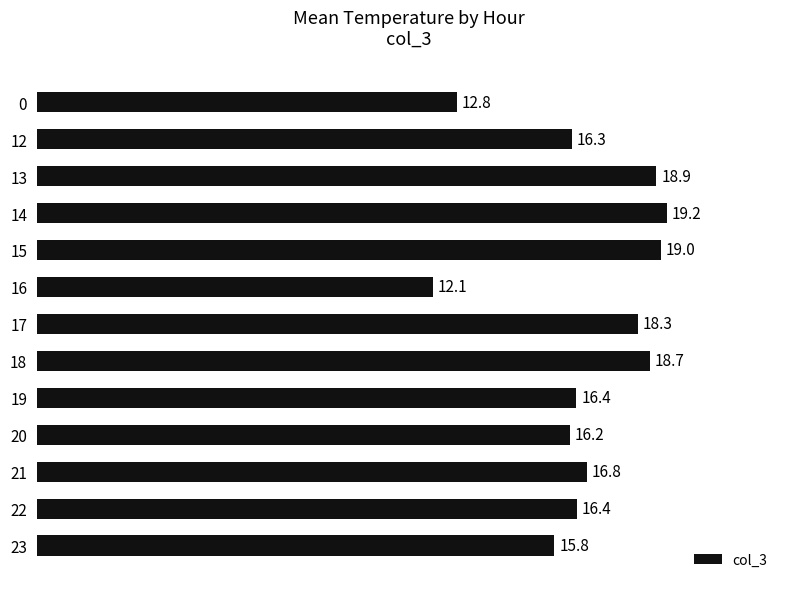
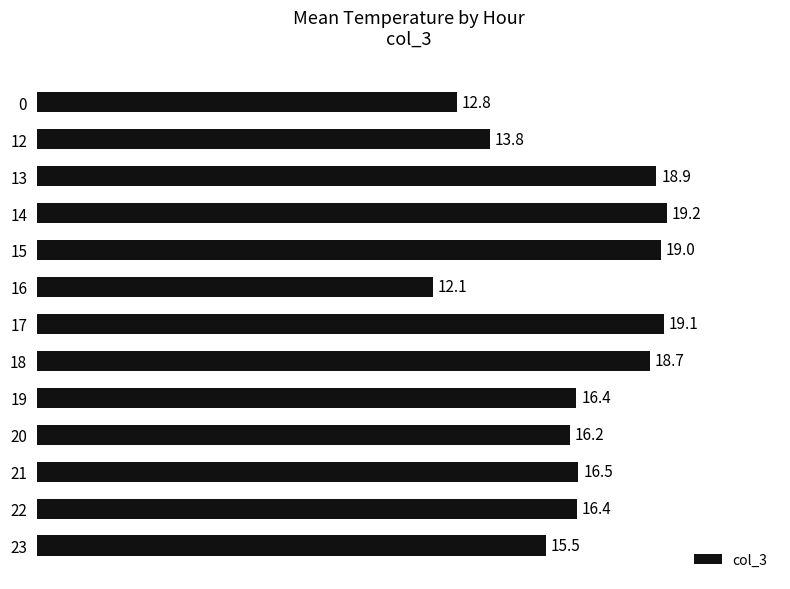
12: 16.3 -> 13.8
17: 18.3 -> 19.1
21: 16.8 -> 16.5
23: 15.8 -> 15.5
